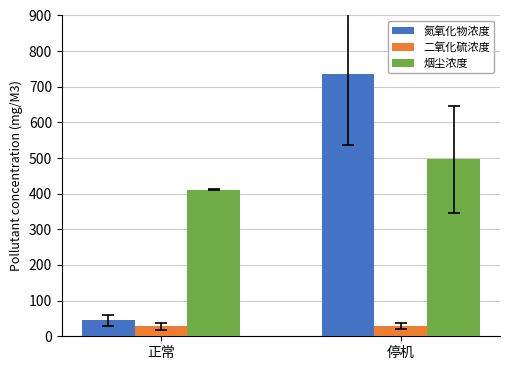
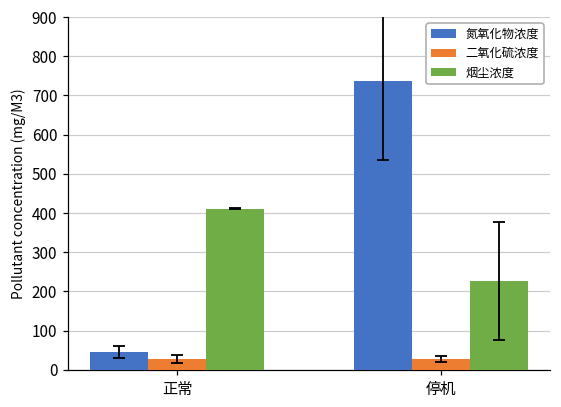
烟尘浓度, 停机: 500 -> 230
